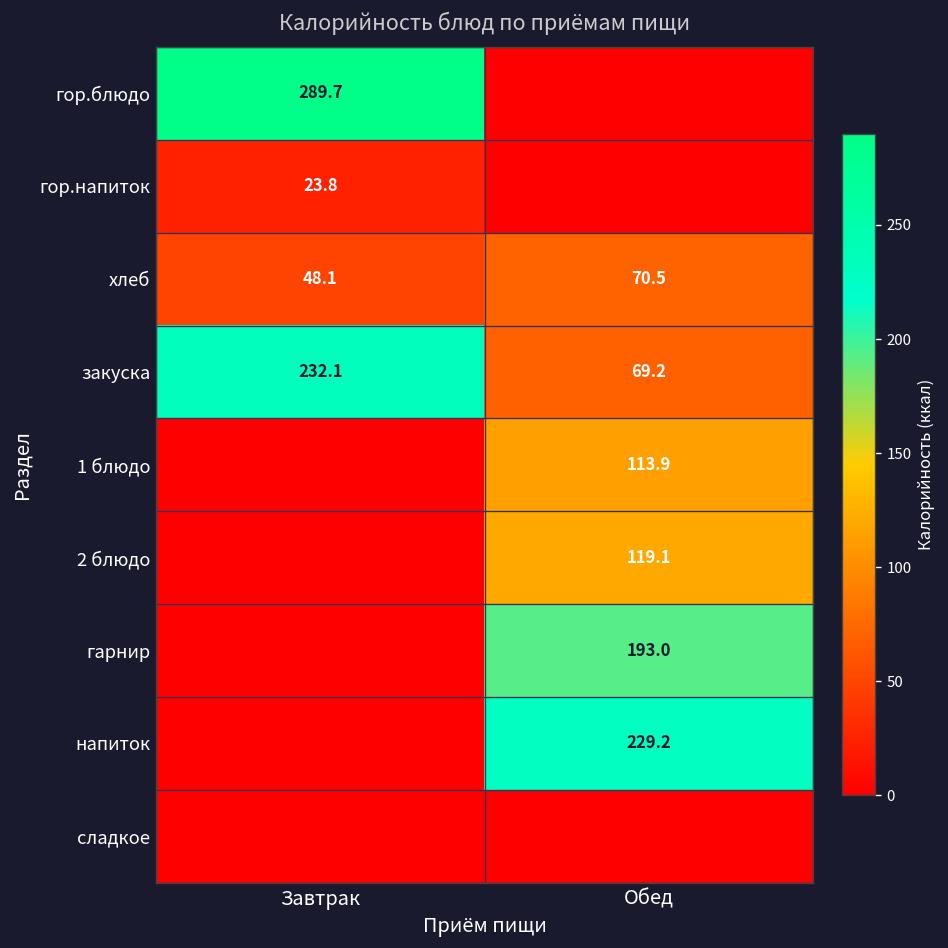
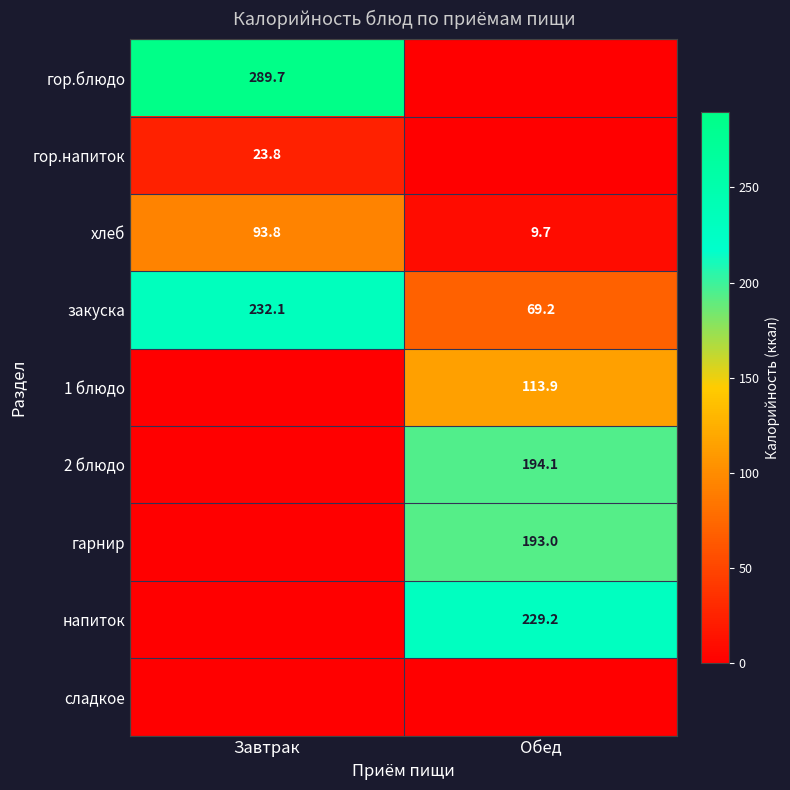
хлеб, Завтрак: 48.1 -> 93.8
хлеб, Обед: 70.5 -> 9.7
2 блюдо, Обед: 119.1 -> 194.1
